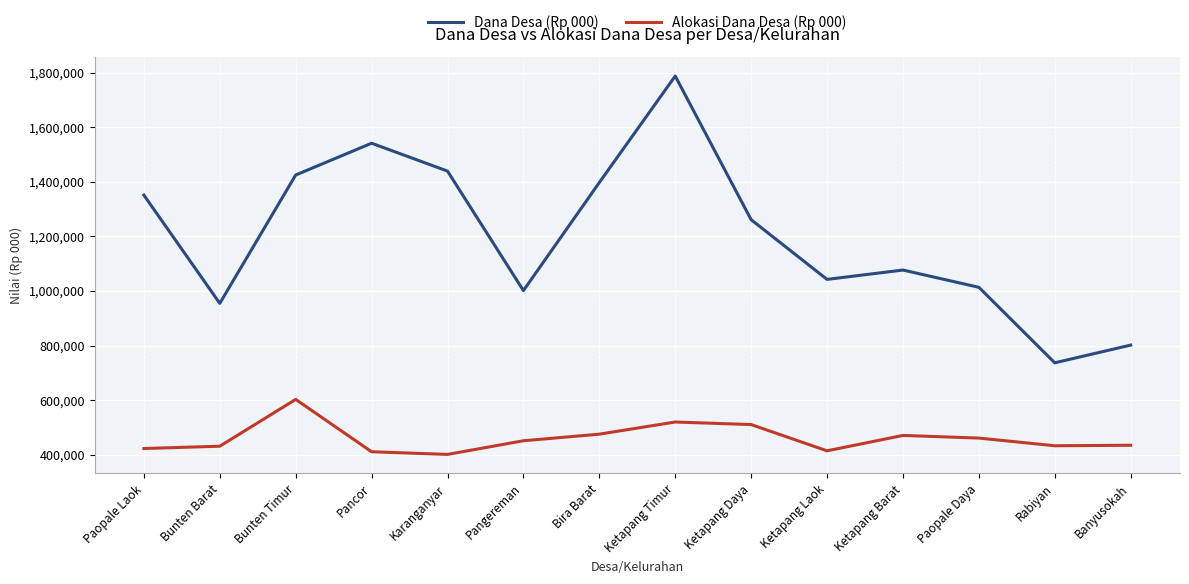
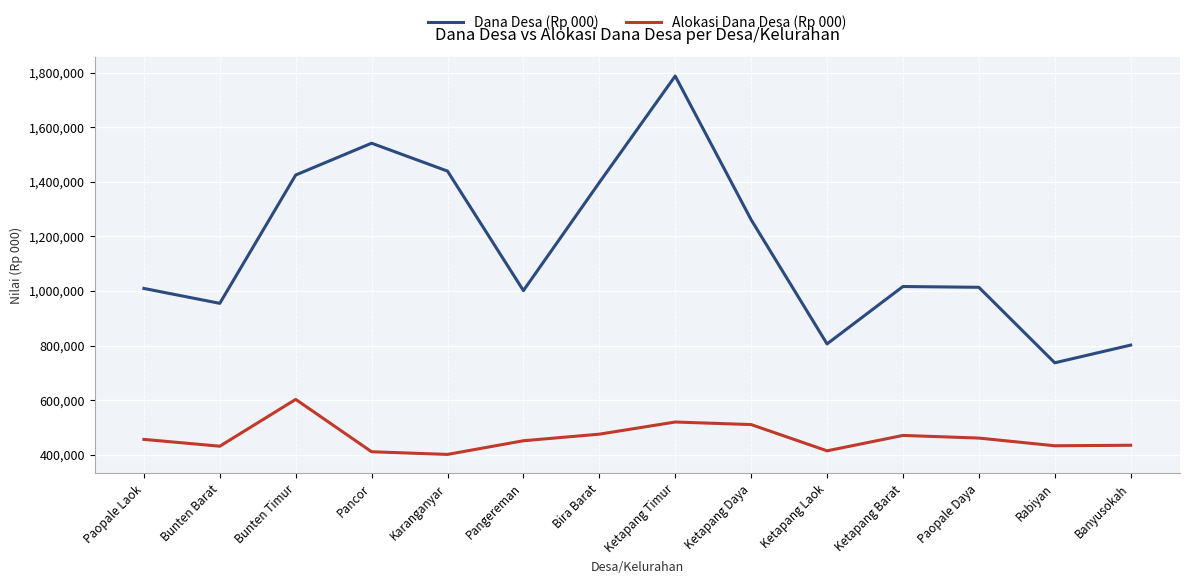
Dana Desa (Rp 000), Paopale Laok: 1,350,000 -> 1,010,000
Alokasi Dana Desa (Rp 000), Paopale Laok: 420,000 -> 460,000
Dana Desa (Rp 000), Ketapang Laok: 1,040,000 -> 810,000
Dana Desa (Rp 000), Ketapang Barat: 1,080,000 -> 1,020,000
